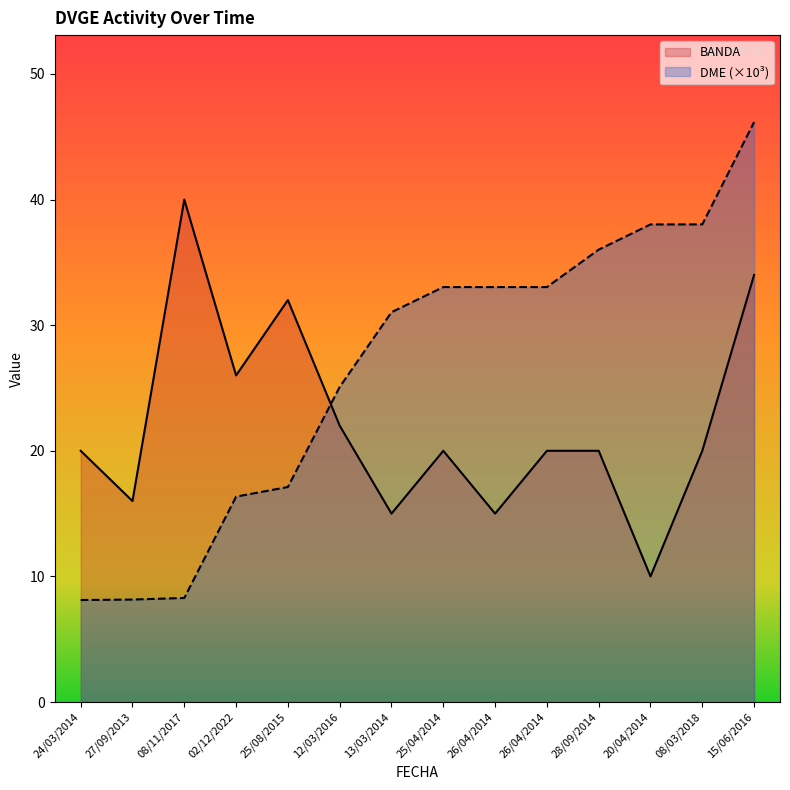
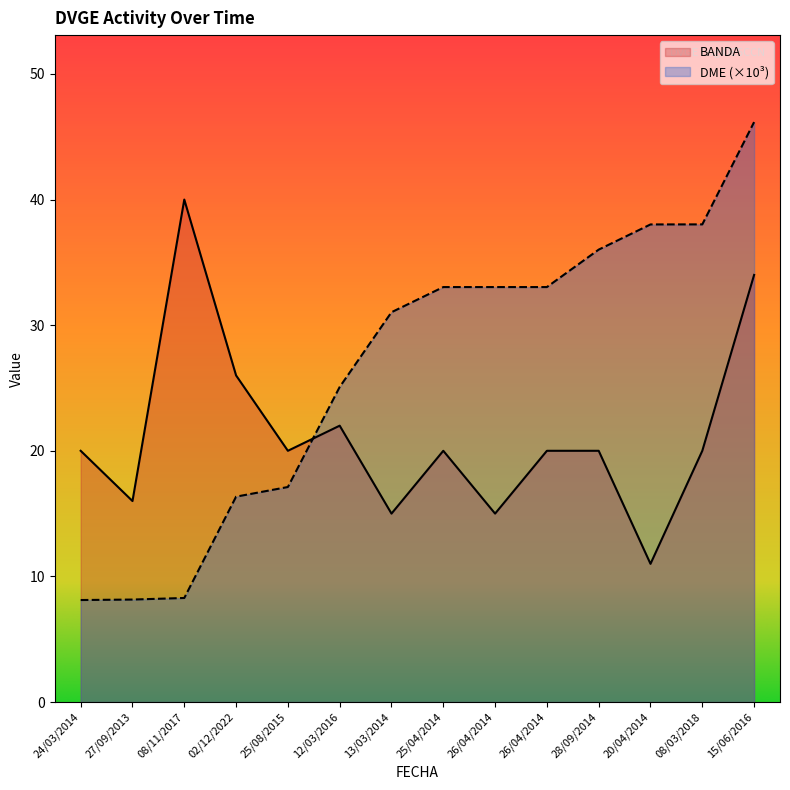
BANDA, 25/08/2015: 32 -> 20
BANDA, 20/04/2014: 10 -> 11
